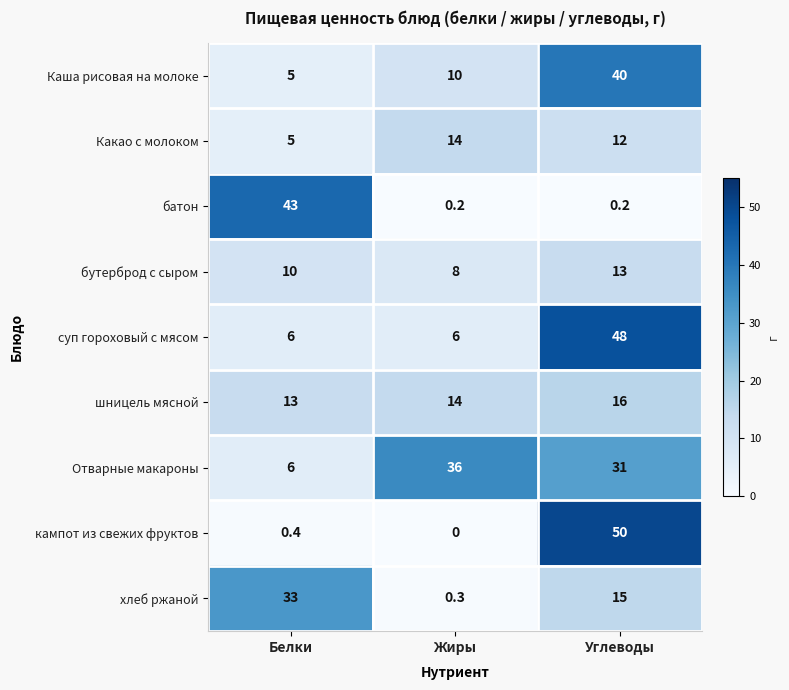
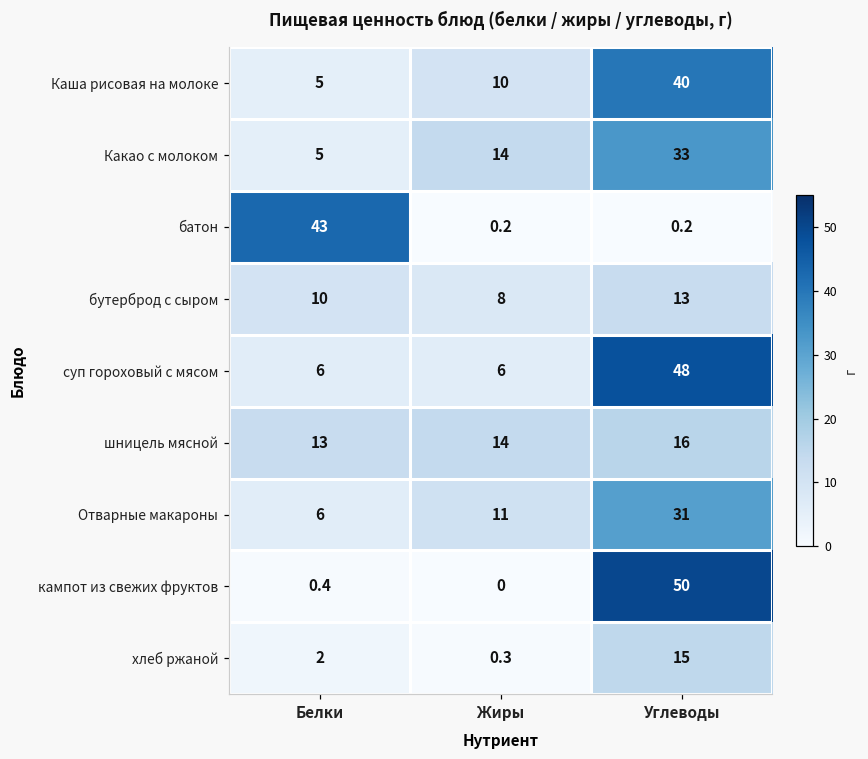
Какао с молоком, Углеводы: 12 -> 33
Отварные макароны, Жиры: 36 -> 11
хлеб ржаной, Белки: 33 -> 2
